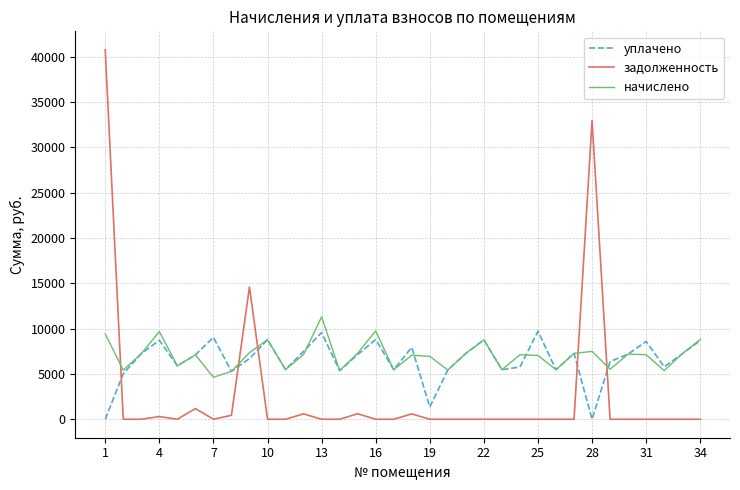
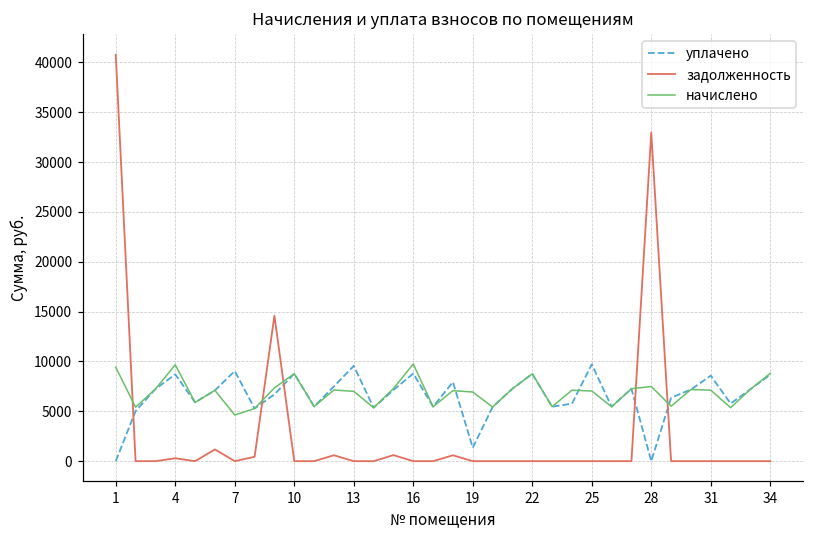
начислено, 13: 11000 -> 7000
